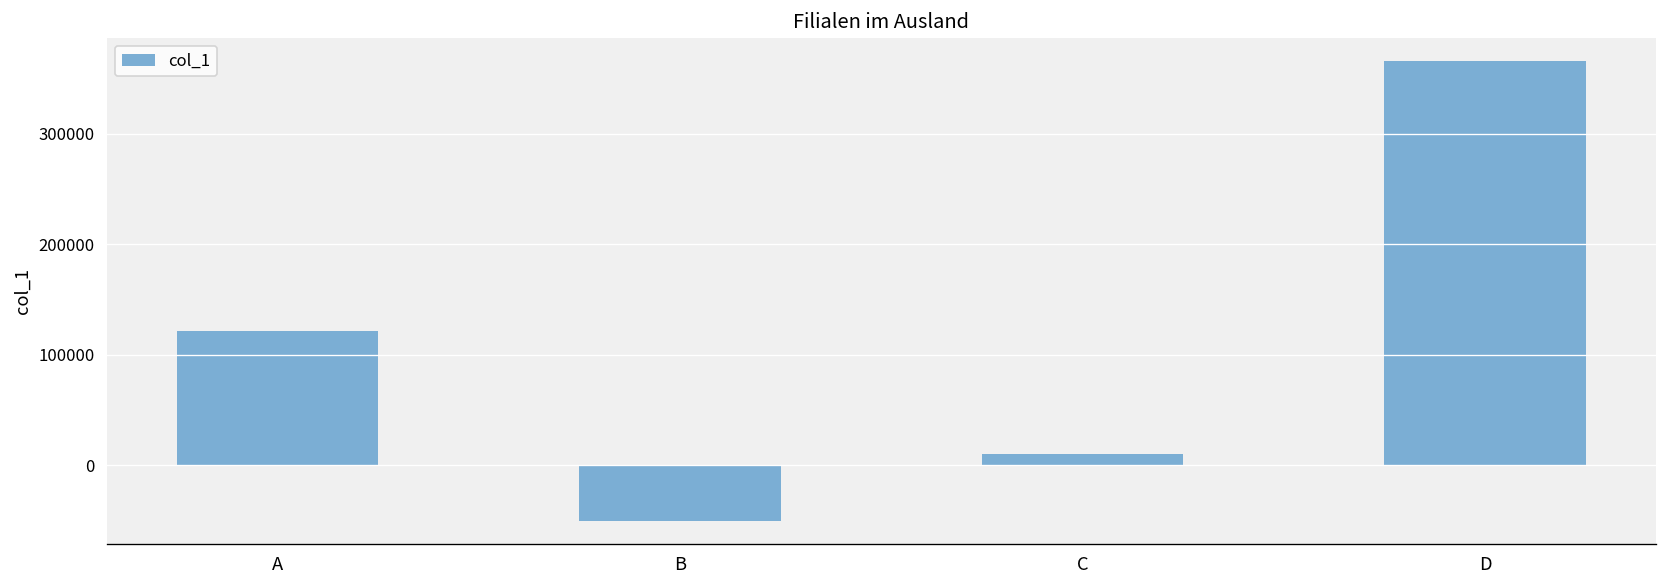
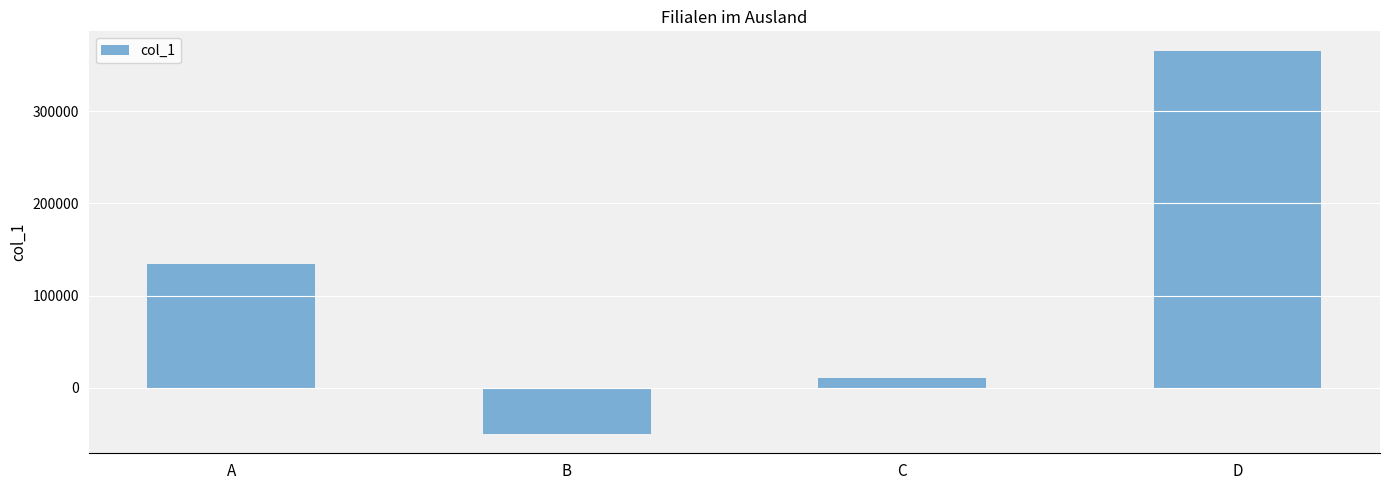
A: 120000 -> 130000
